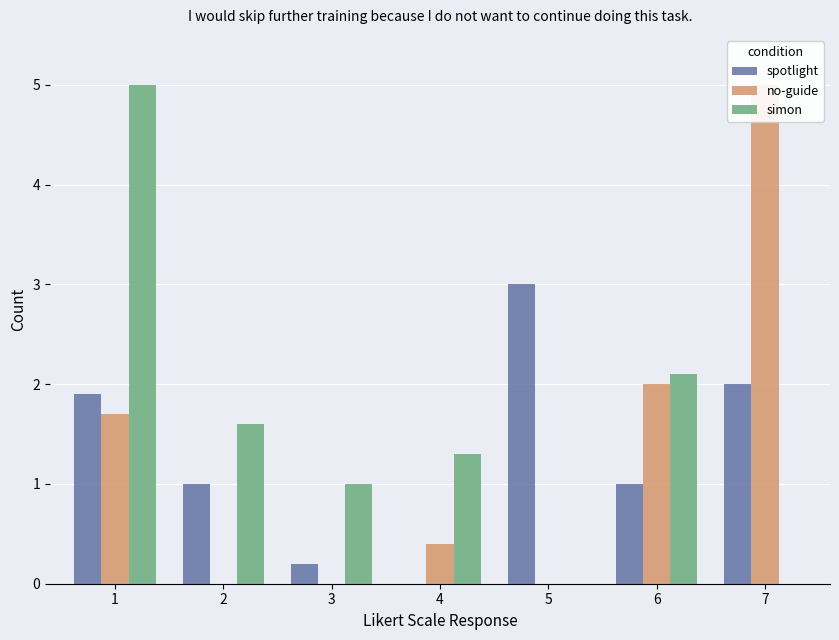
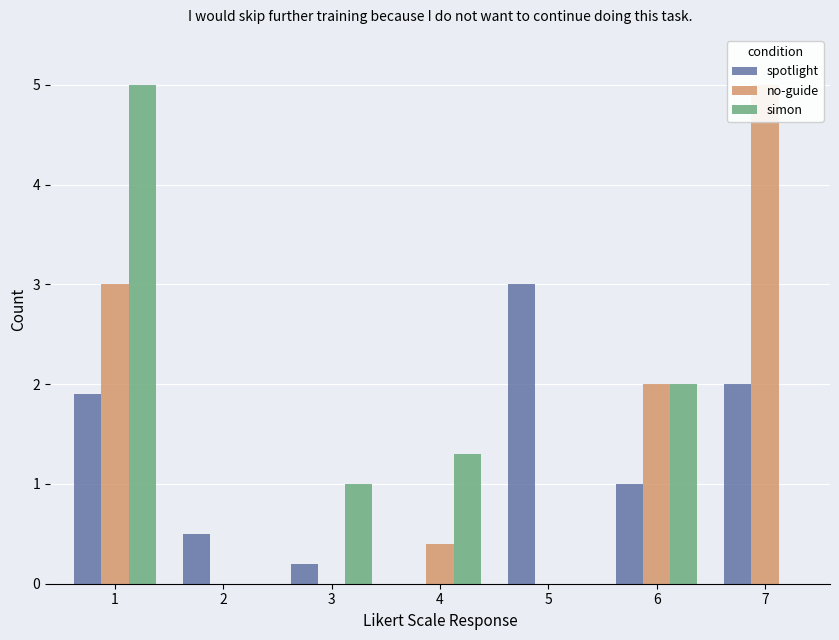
no-guide, 1: 1.7 -> 3.0
spotlight, 2: 1.0 -> 0.5
simon, 2: 1.6 -> 0.0
simon, 6: 2.1 -> 2.0
